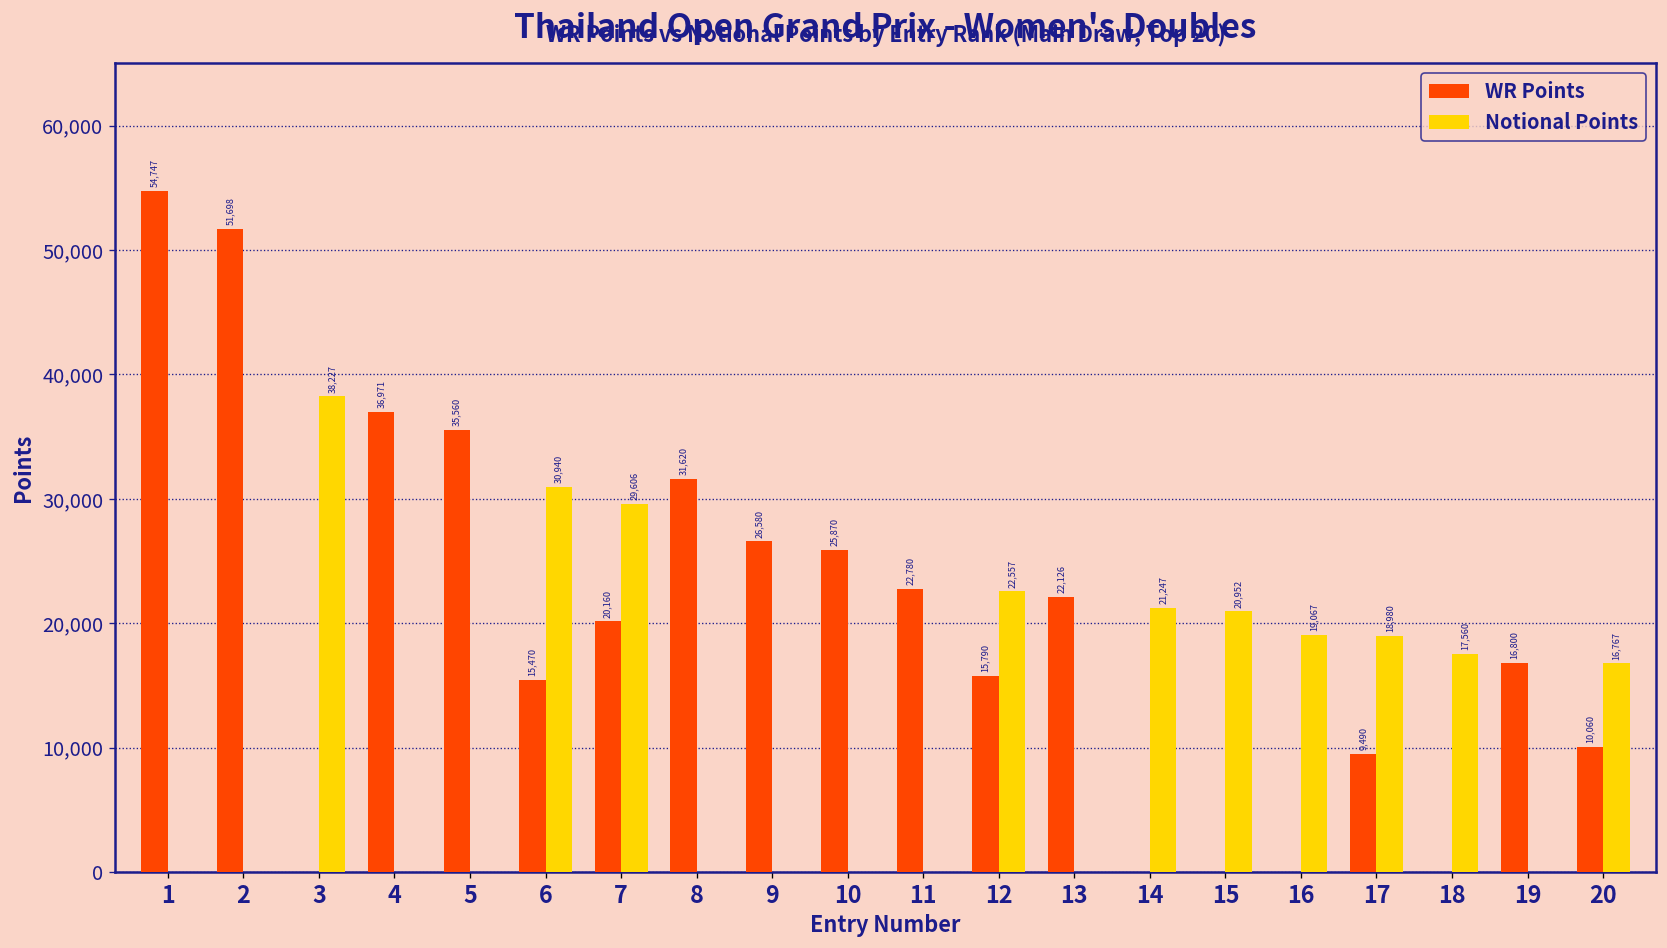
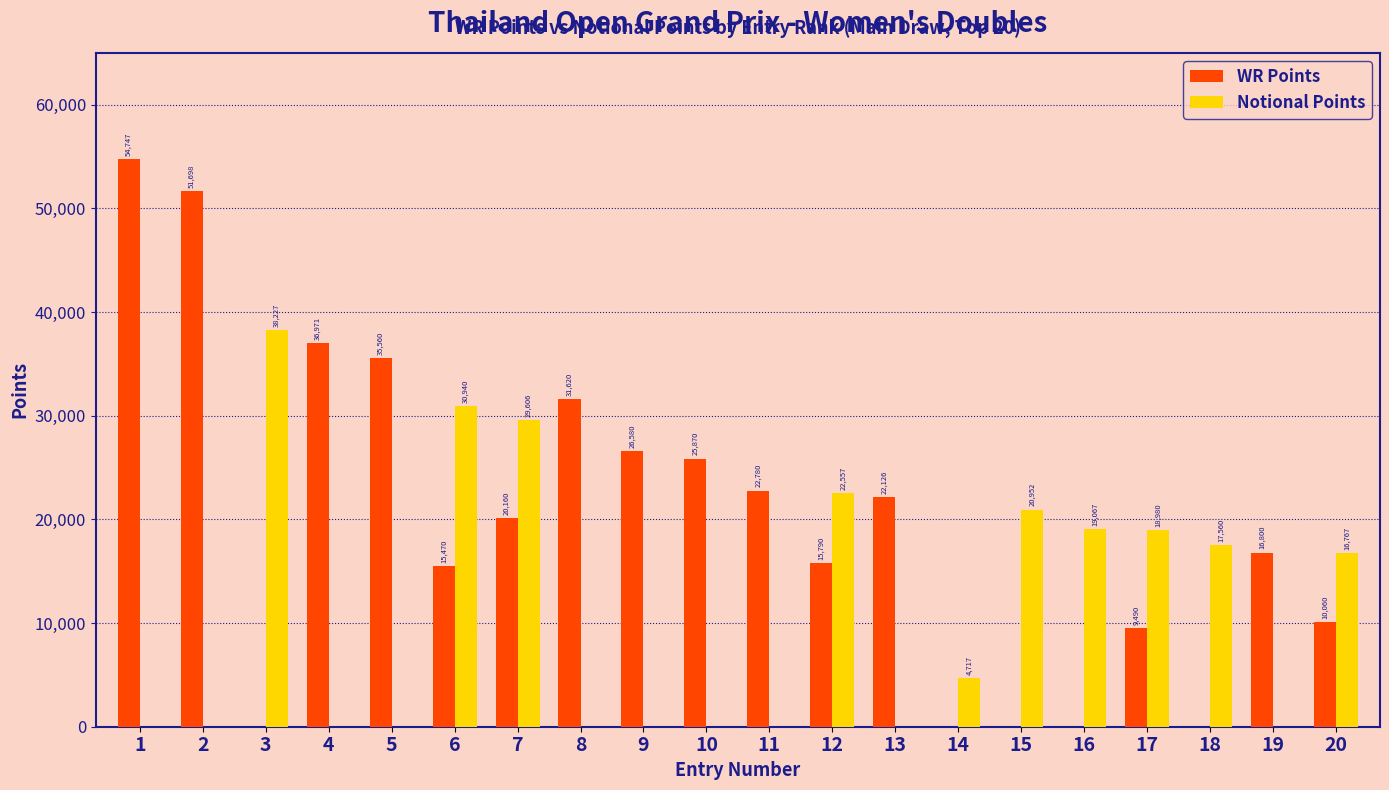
Notional Points, 14: 21,247 -> 4,717
